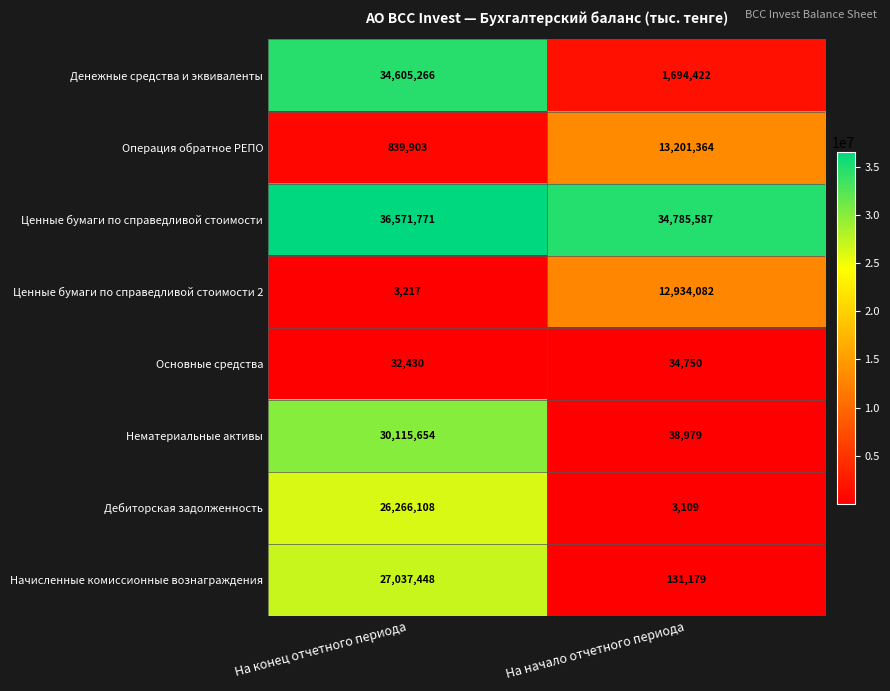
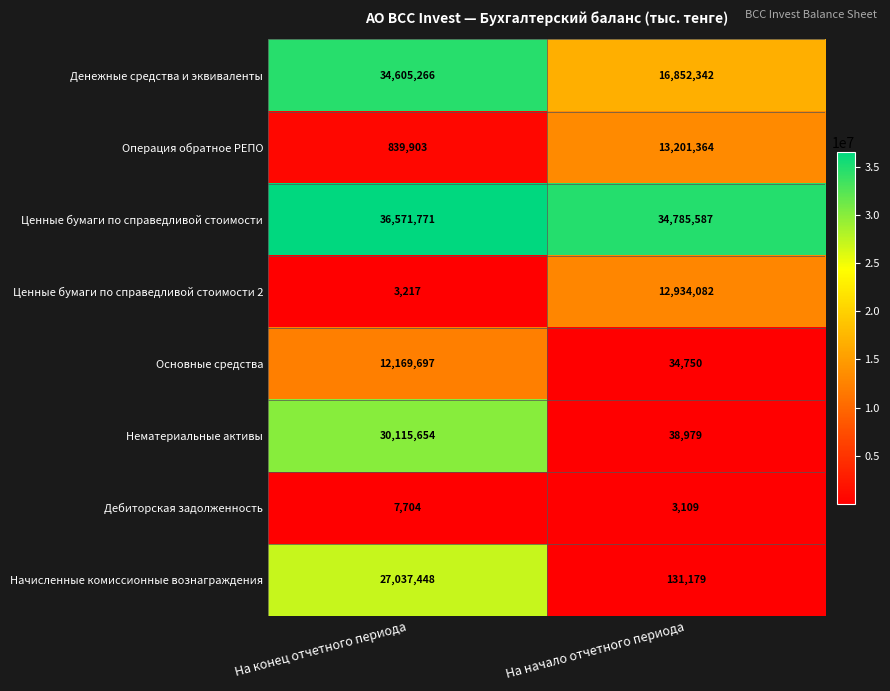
Денежные средства и эквиваленты, На начало отчетного периода: 1,694,422 -> 16,852,342
Основные средства, На конец отчетного периода: 32,430 -> 12,169,697
Дебиторская задолженность, На конец отчетного периода: 26,266,108 -> 7,704
